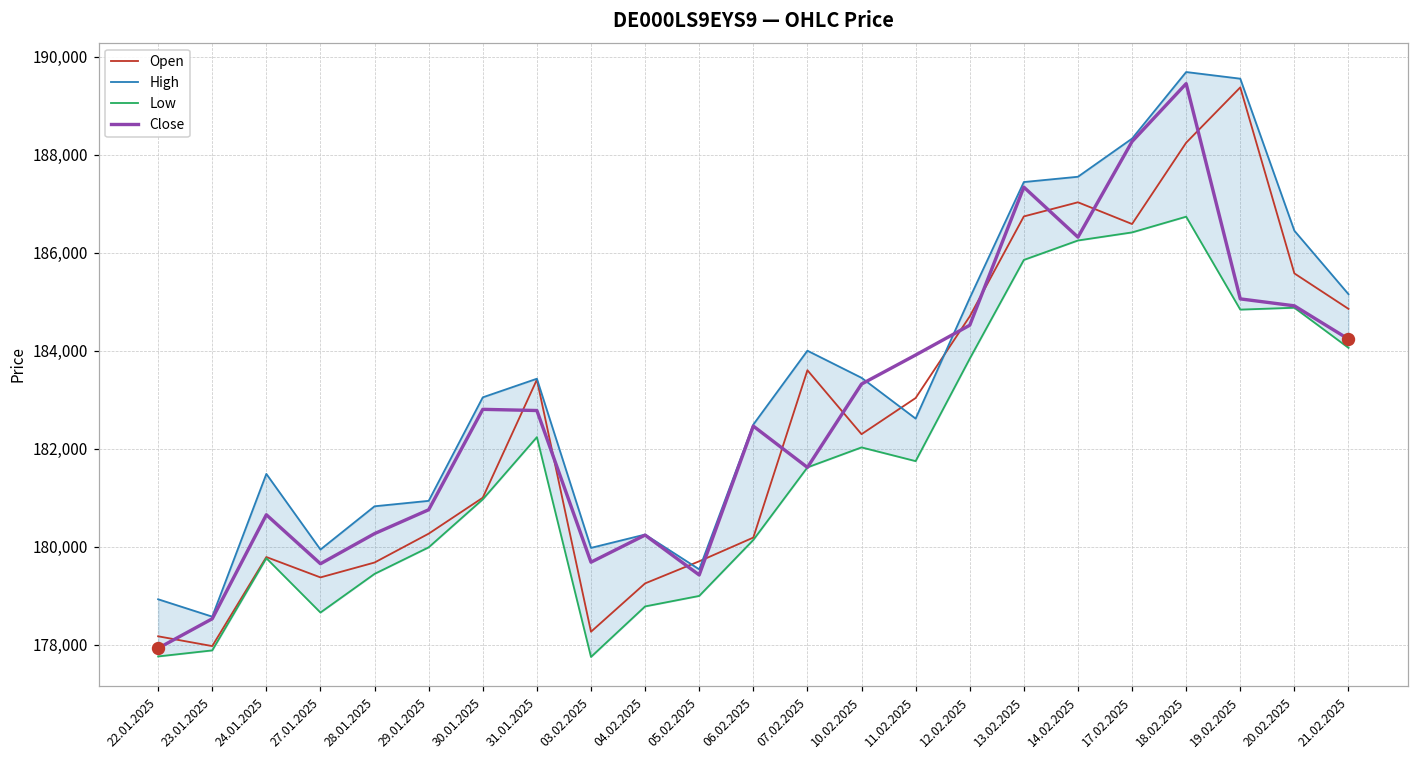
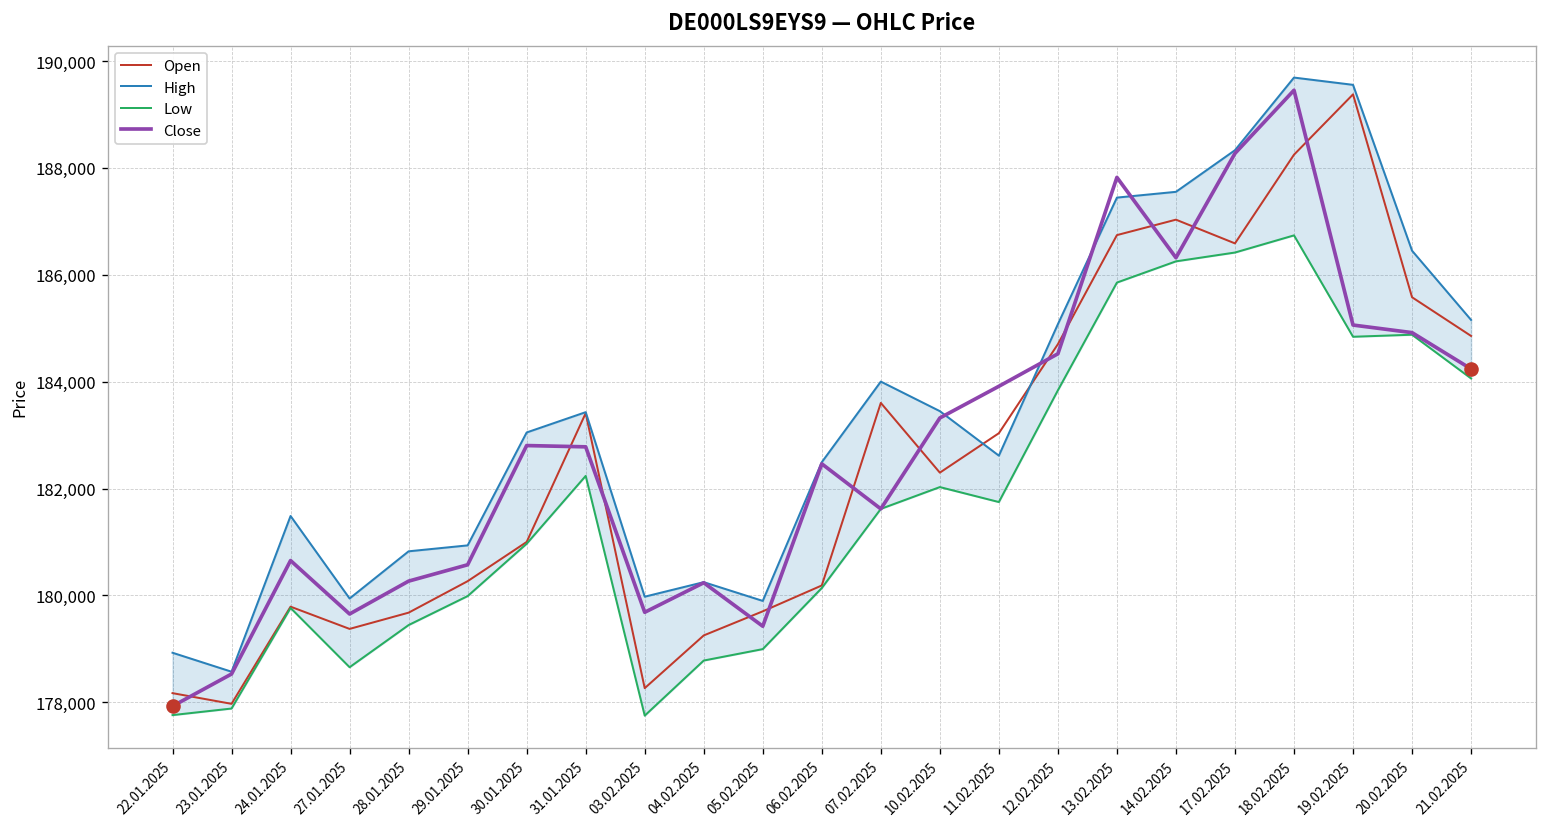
Close, 29.01.2025: 180,800 -> 180,600
High, 05.02.2025: 179,500 -> 179,900
Close, 13.02.2025: 187,300 -> 187,800
